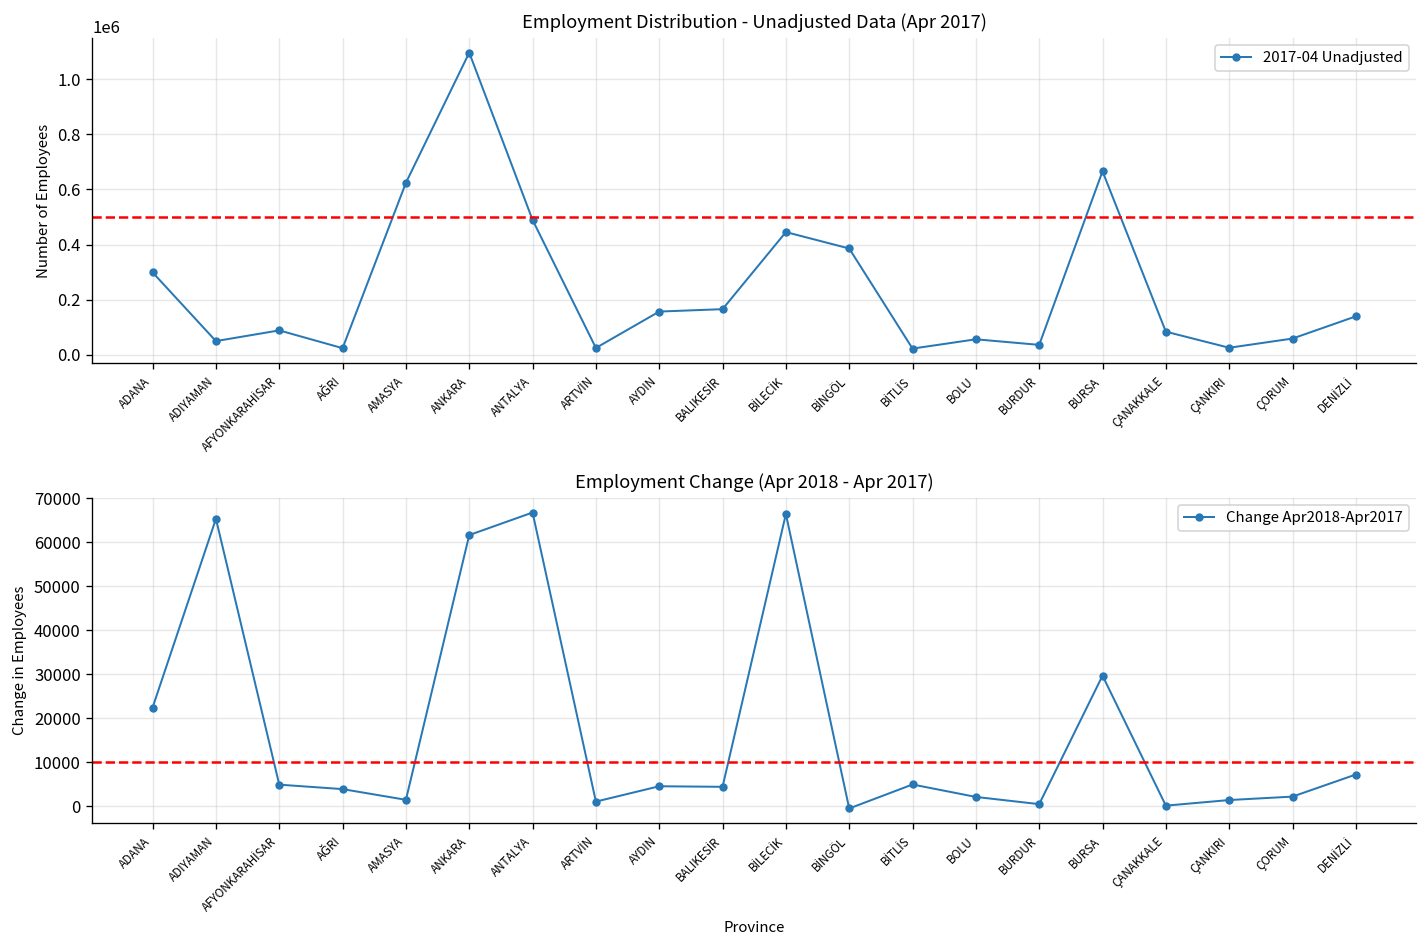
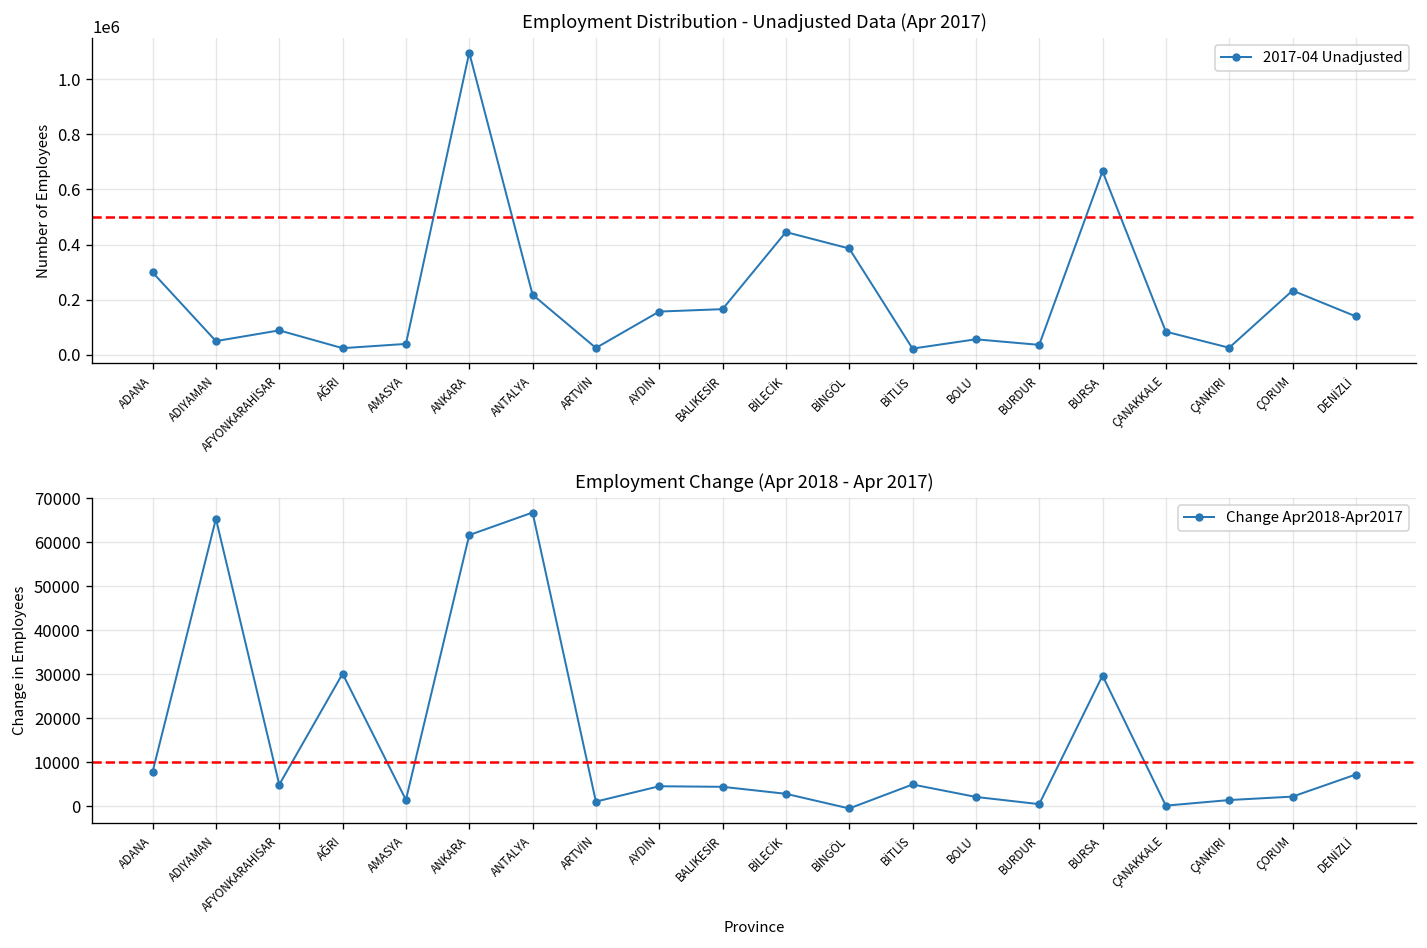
Employment Distribution - Unadjusted Data (Apr 2017), AMASYA: 620000 -> 40000
Employment Distribution - Unadjusted Data (Apr 2017), ANTALYA: 490000 -> 220000
Employment Distribution - Unadjusted Data (Apr 2017), ÇORUM: 60000 -> 230000
Employment Change (Apr 2018 - Apr 2017), ADANA: 22000 -> 8000
Employment Change (Apr 2018 - Apr 2017), AĞRI: 4000 -> 30000
Employment Change (Apr 2018 - Apr 2017), BİLECİK: 66000 -> 3000
